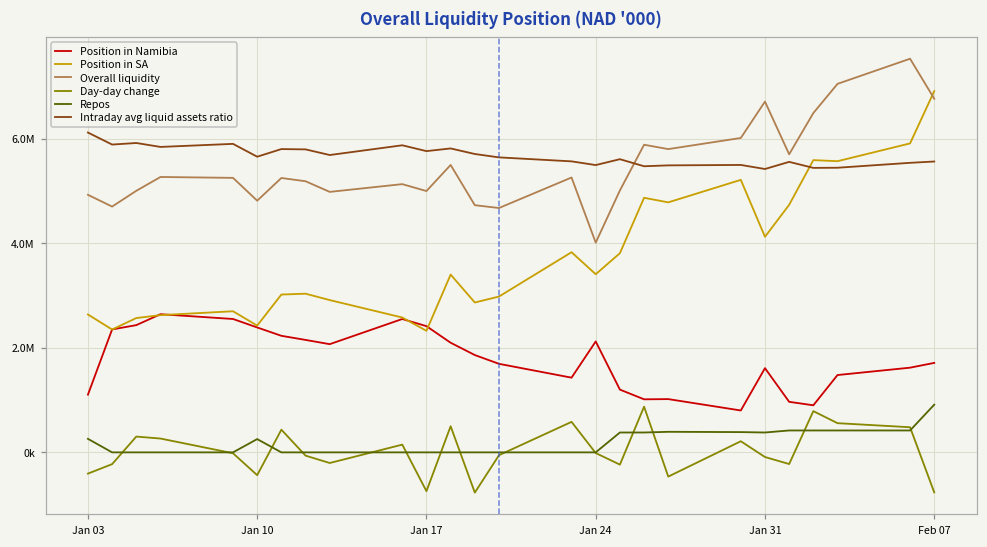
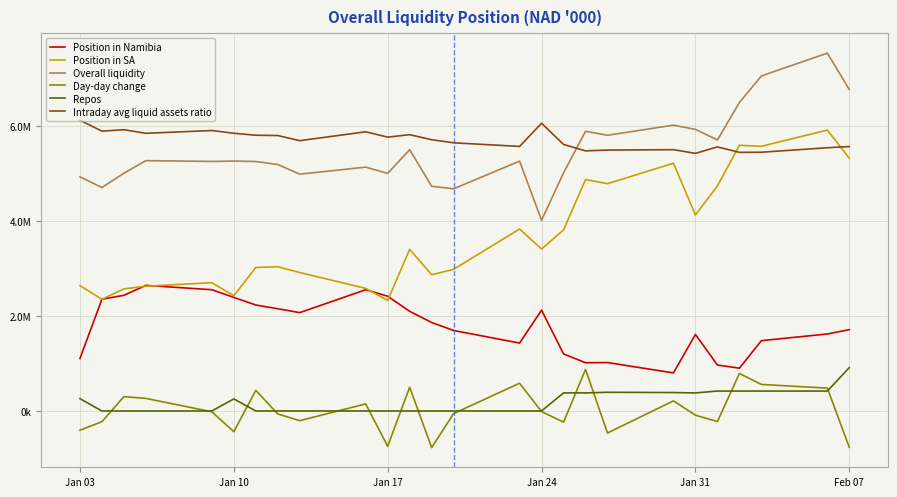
Overall liquidity, Jan 10: 4800000 -> 5300000
Intraday avg liquid assets ratio, Jan 10: 5700000 -> 5800000
Intraday avg liquid assets ratio, Jan 24: 5500000 -> 6100000
Overall liquidity, Jan 31: 6700000 -> 5900000
Position in SA, Feb 07: 6900000 -> 5300000
